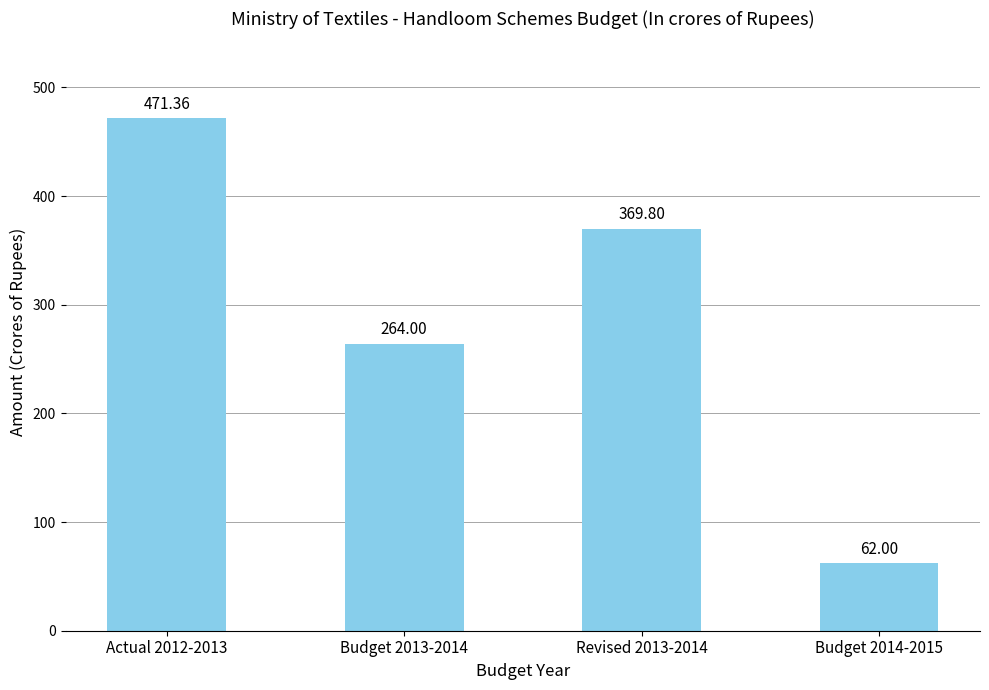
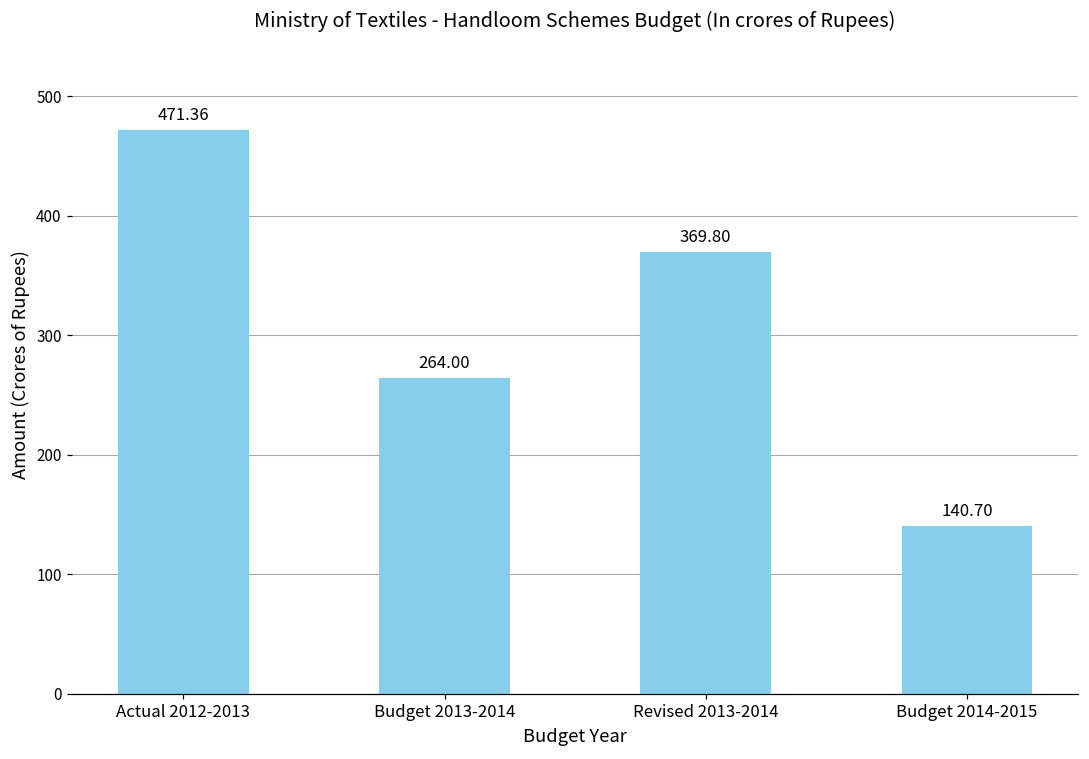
Budget 2014-2015: 62.00 -> 140.70
